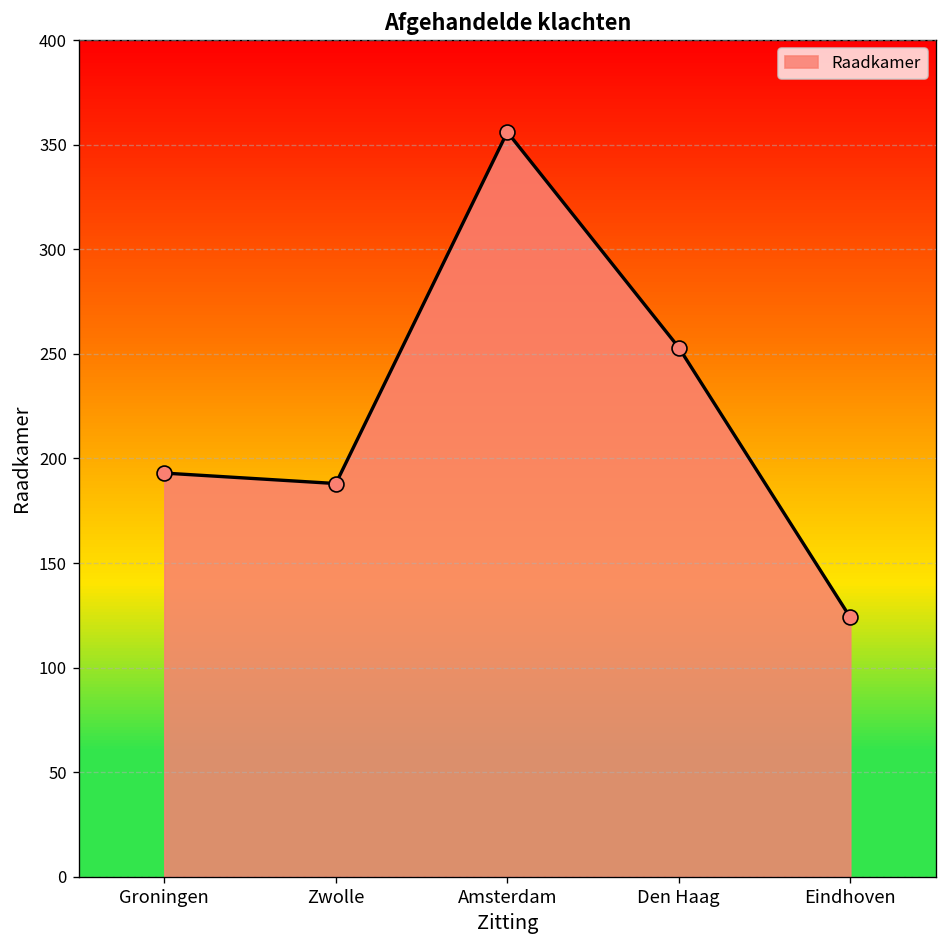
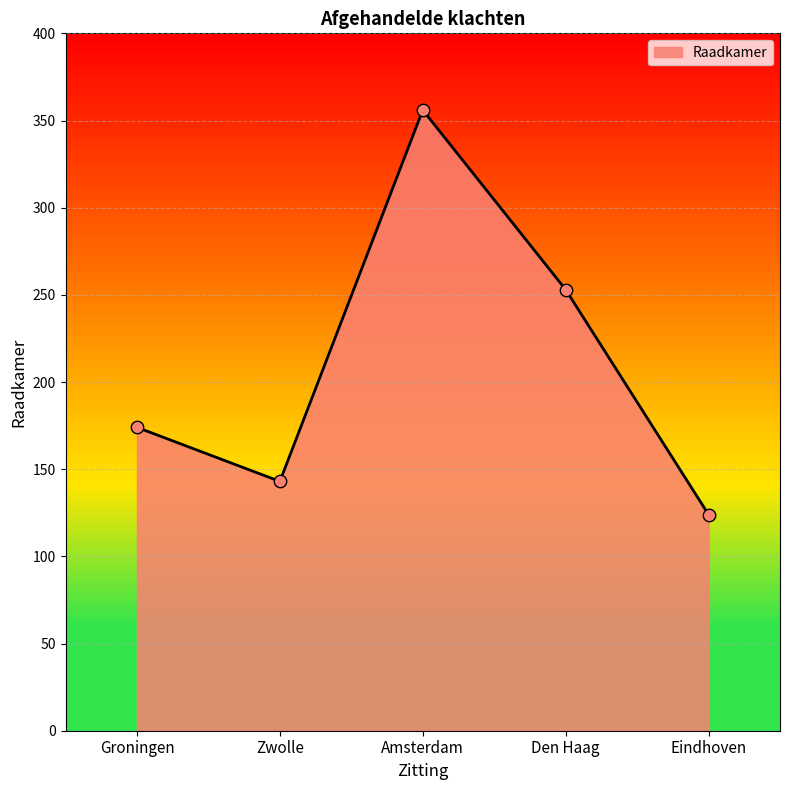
Groningen: 193 -> 174
Zwolle: 188 -> 143
